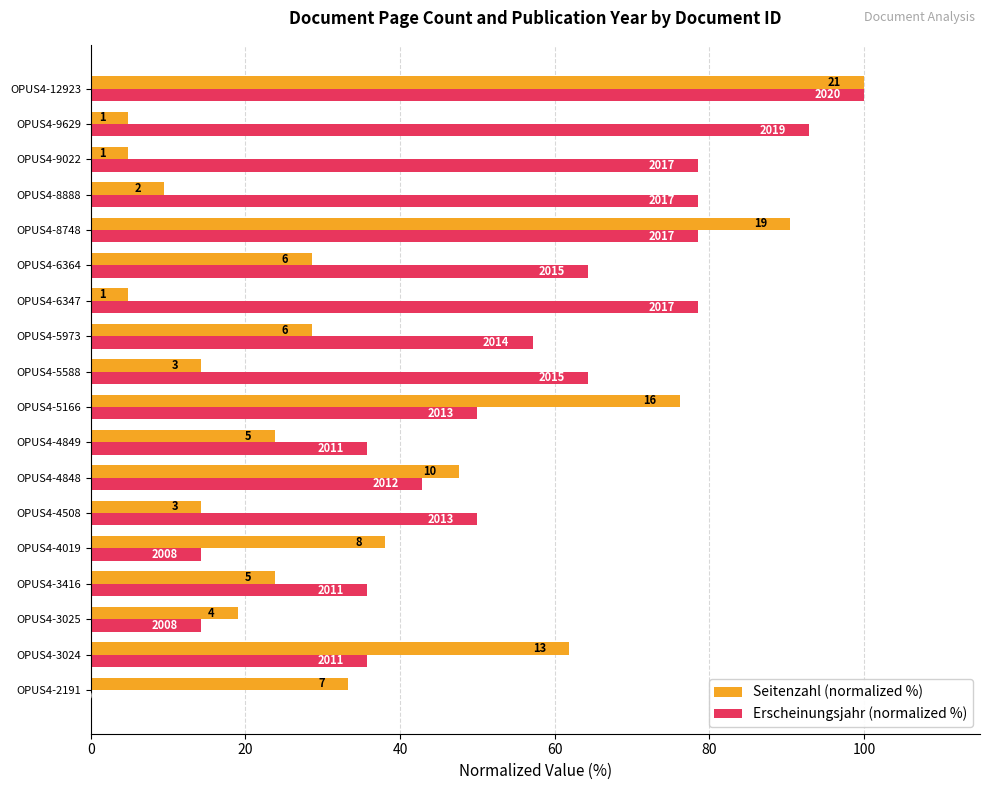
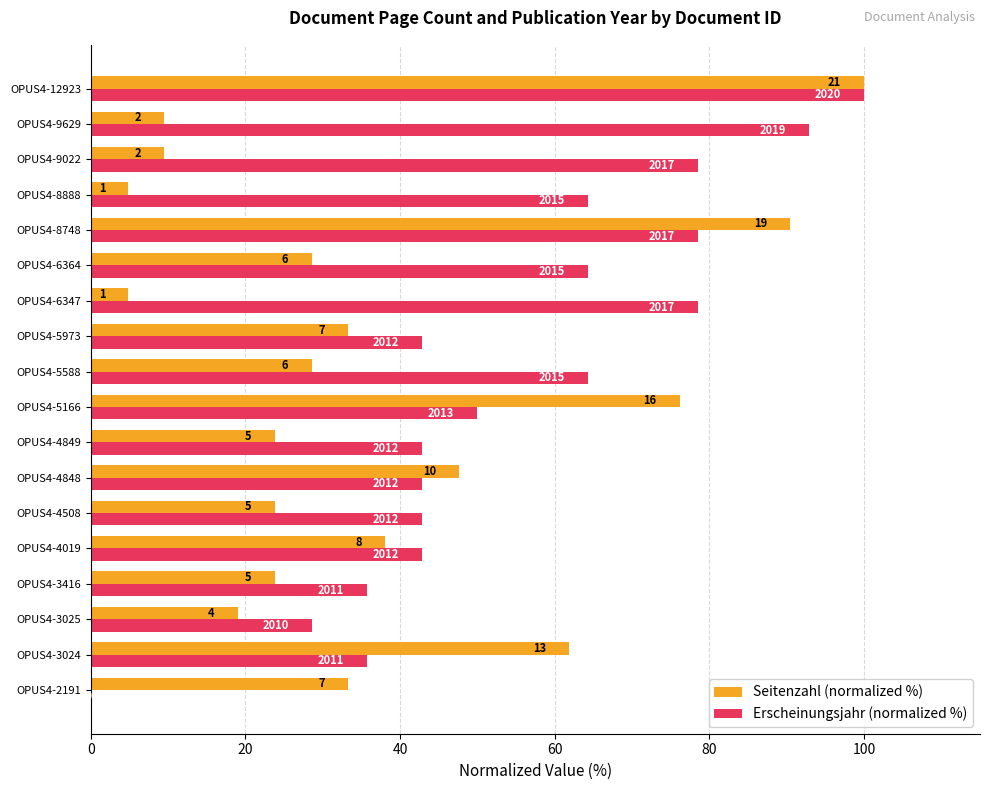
Seitenzahl (normalized %), OPUS4-9629: 1 -> 2
Seitenzahl (normalized %), OPUS4-9022: 1 -> 2
Seitenzahl (normalized %), OPUS4-8888: 2 -> 1
Erscheinungsjahr (normalized %), OPUS4-8888: 2017 -> 2015
Seitenzahl (normalized %), OPUS4-5973: 6 -> 7
Erscheinungsjahr (normalized %), OPUS4-5973: 2014 -> 2012
Seitenzahl (normalized %), OPUS4-5588: 2008 -> 2010
Erscheinungsjahr (normalized %), OPUS4-4849: 2011 -> 2012
Seitenzahl (normalized %), OPUS4-4508: 3 -> 5
Erscheinungsjahr (normalized %), OPUS4-4508: 2013 -> 2012
Erscheinungsjahr (normalized %), OPUS4-4019: 2008 -> 2012
Erscheinungsjahr (normalized %), OPUS4-3025: 3 -> 6
